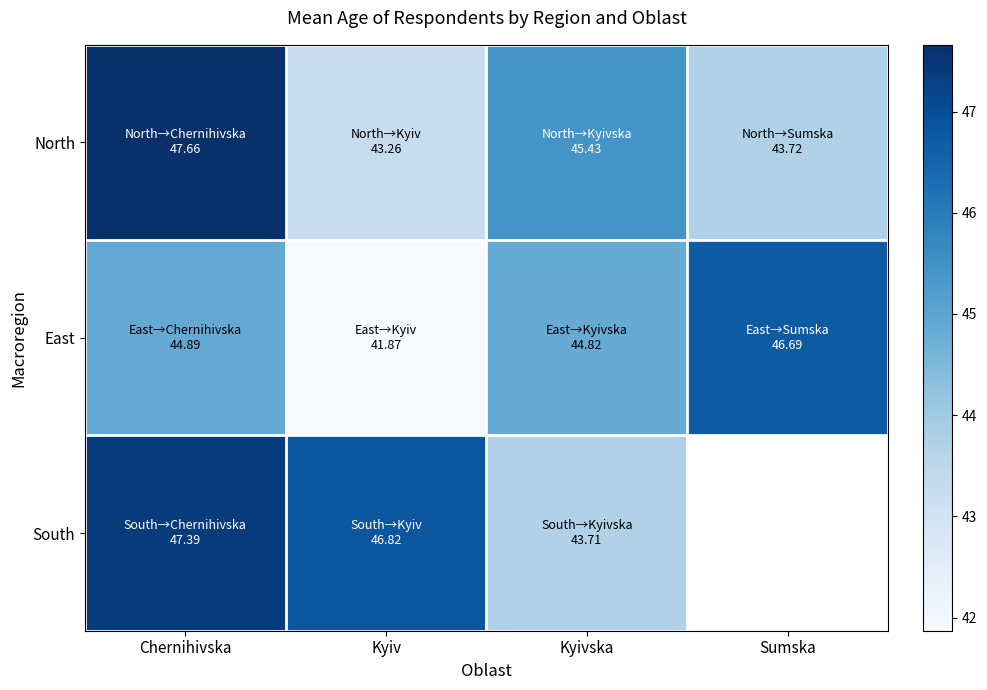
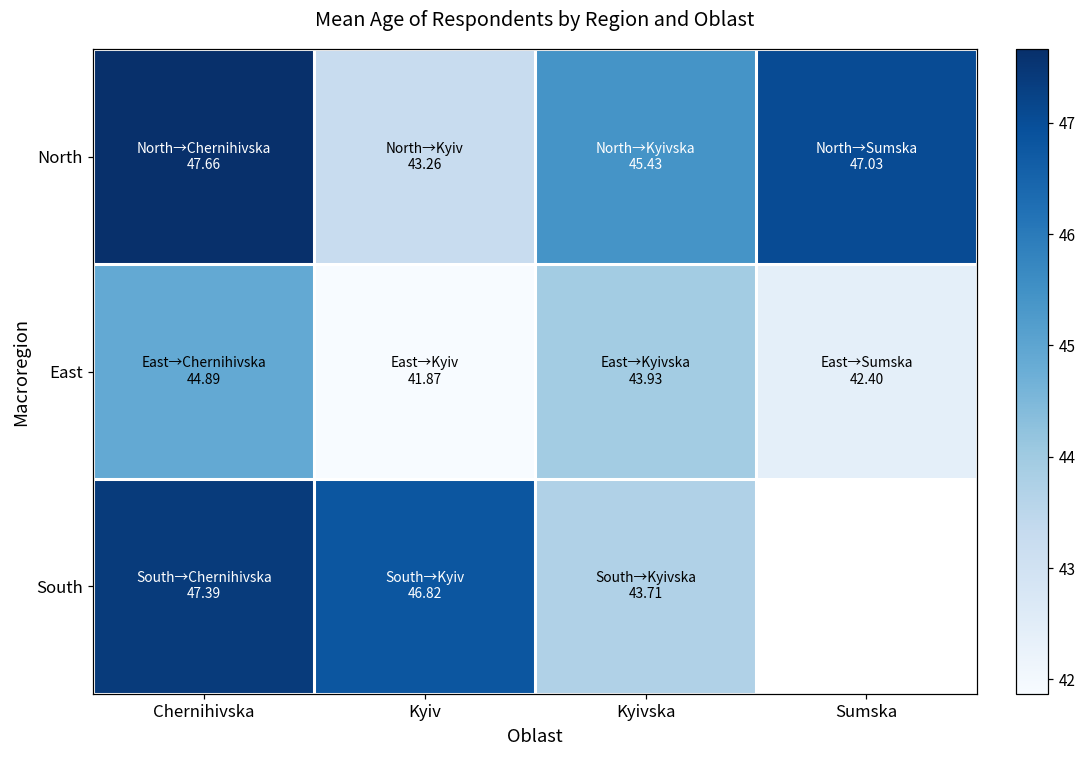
North, Sumska: 43.72 -> 47.03
East, Kyivska: 44.82 -> 43.93
East, Sumska: 46.69 -> 42.40
